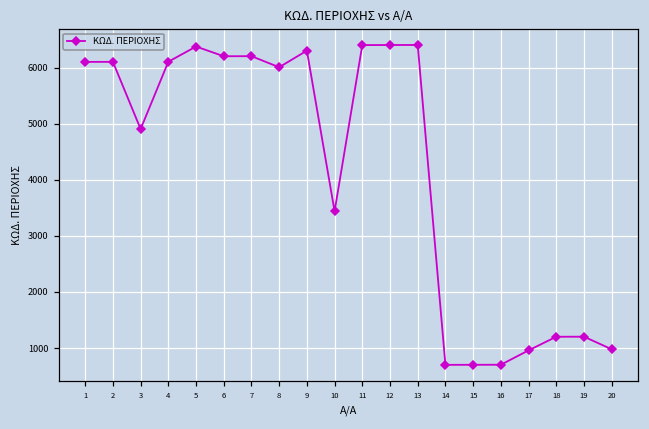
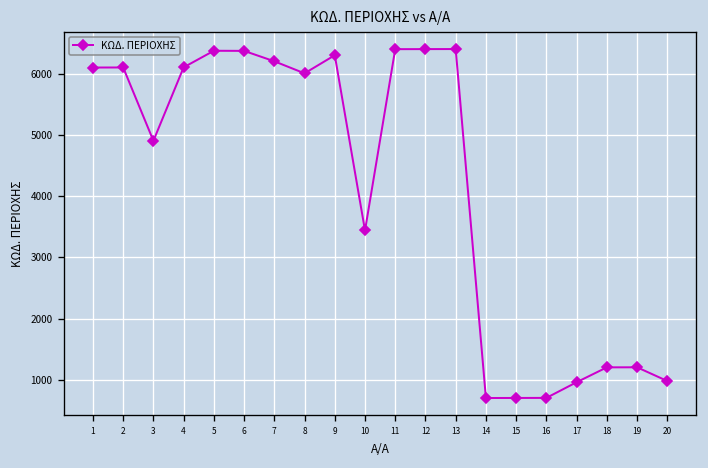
6: 6200 -> 6400
